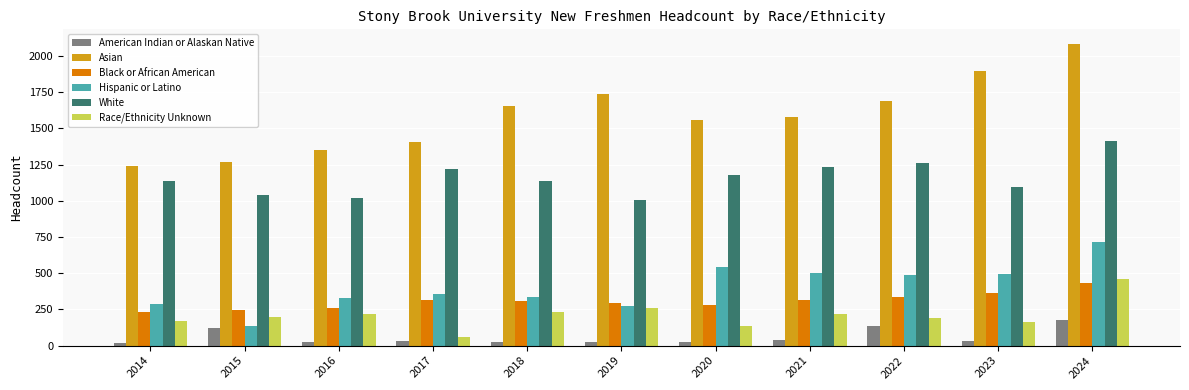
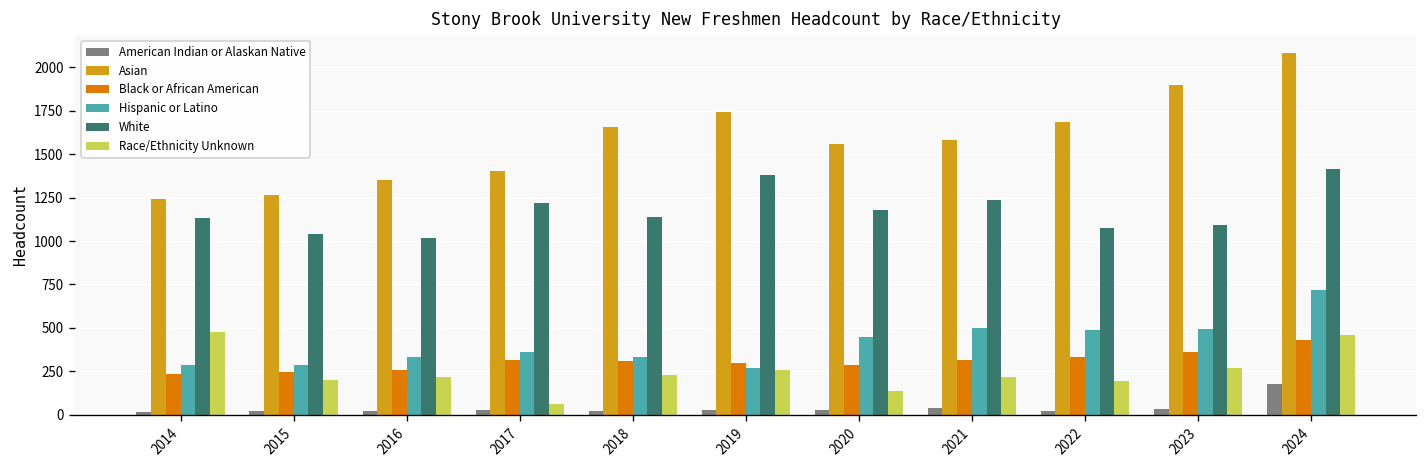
Race/Ethnicity Unknown, 2014: 170 -> 480
American Indian or Alaskan Native, 2015: 120 -> 20
Hispanic or Latino, 2015: 140 -> 290
White, 2019: 1000 -> 1380
Hispanic or Latino, 2020: 540 -> 450
American Indian or Alaskan Native, 2022: 140 -> 20
White, 2022: 1260 -> 1070
Race/Ethnicity Unknown, 2023: 160 -> 270
